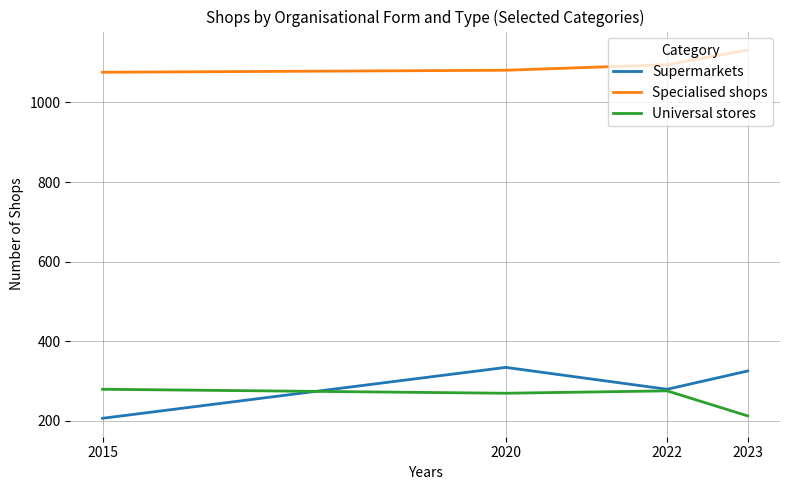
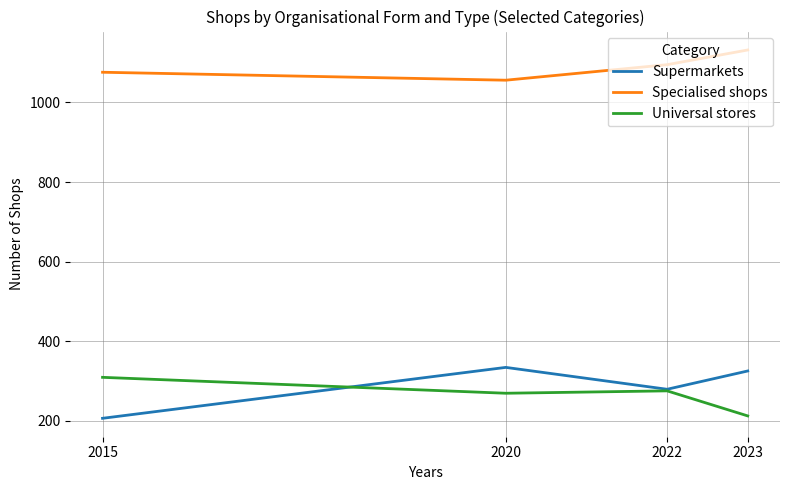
Universal stores, 2015: 280 -> 310
Specialised shops, 2020: 1080 -> 1060
